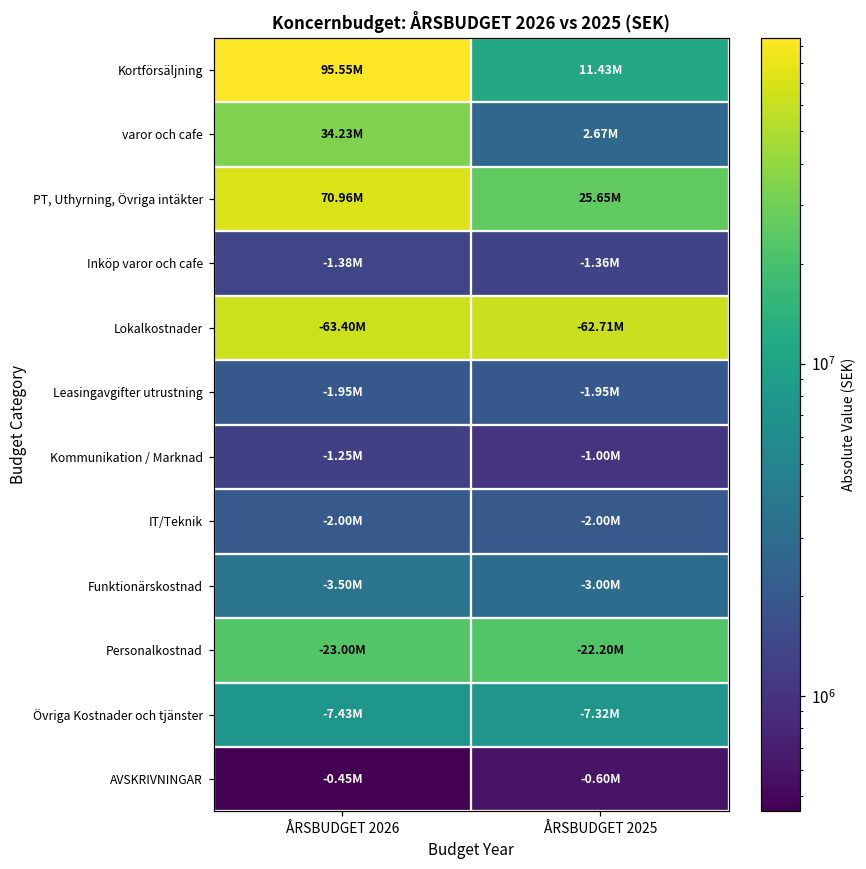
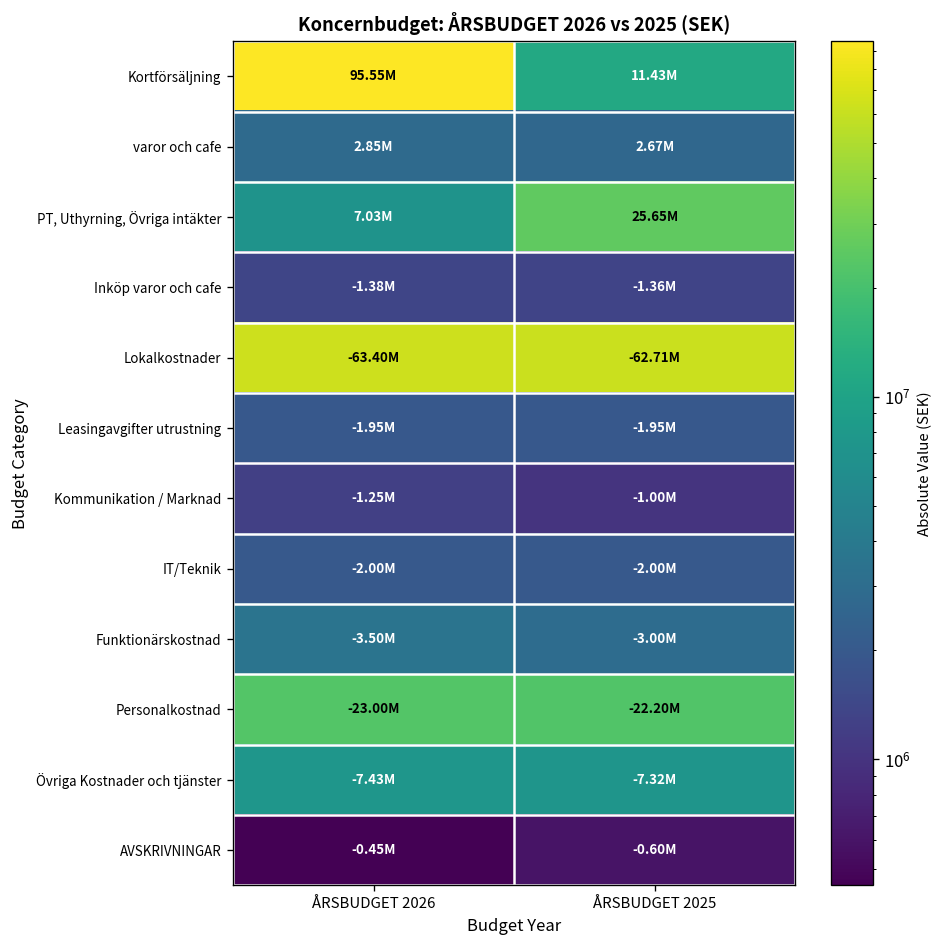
varor och cafe, ÅRSBUDGET 2026: 34.23M -> 2.85M
PT, Uthyrning, Övriga intäkter, ÅRSBUDGET 2026: 70.96M -> 7.03M
